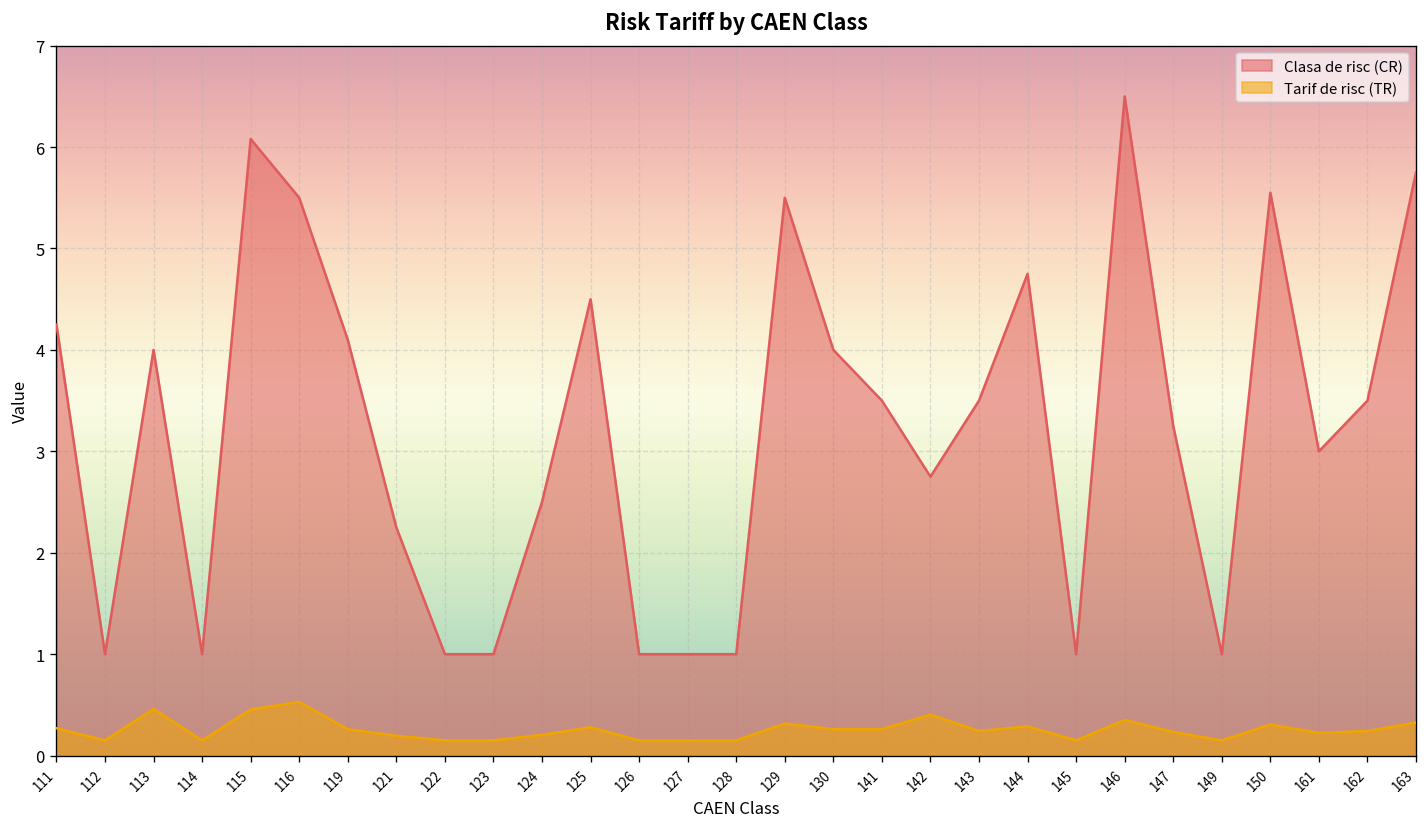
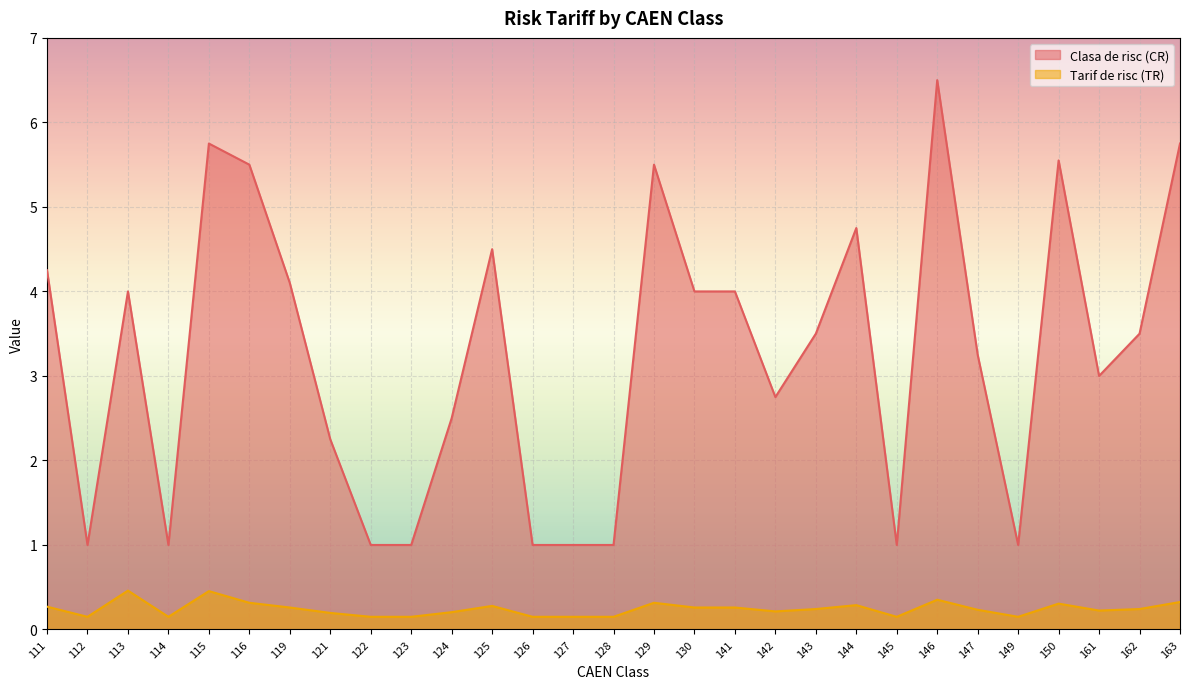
Clasa de risc (CR), 115: 6.1 -> 5.8
Tarif de risc (TR), 116: 0.5 -> 0.3
Clasa de risc (CR), 141: 3.5 -> 4.0
Tarif de risc (TR), 142: 0.4 -> 0.2
